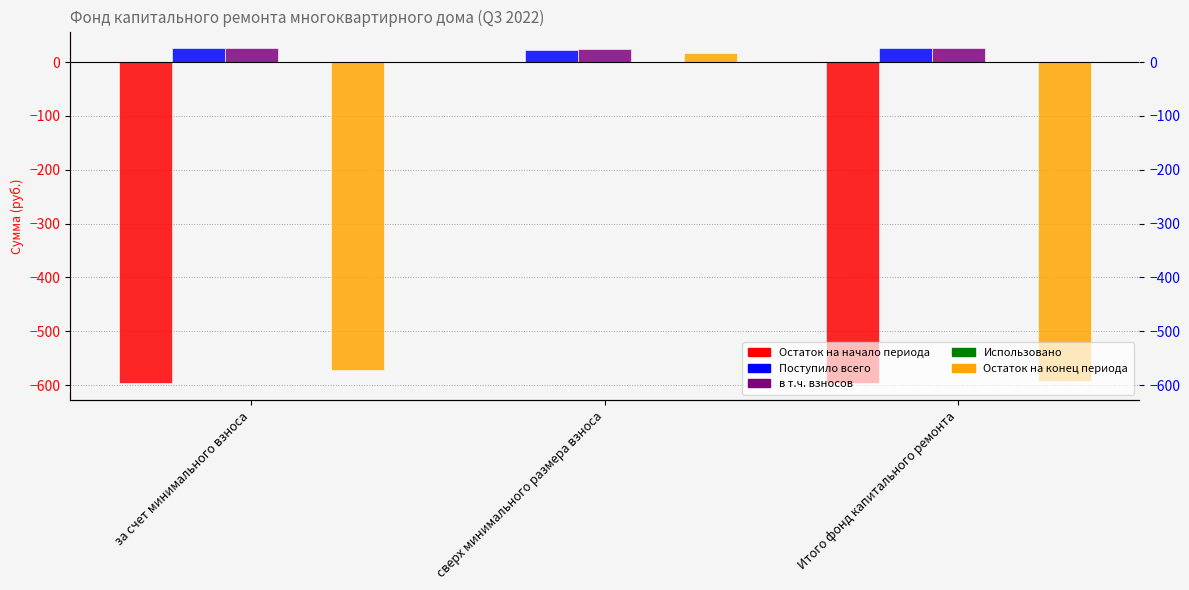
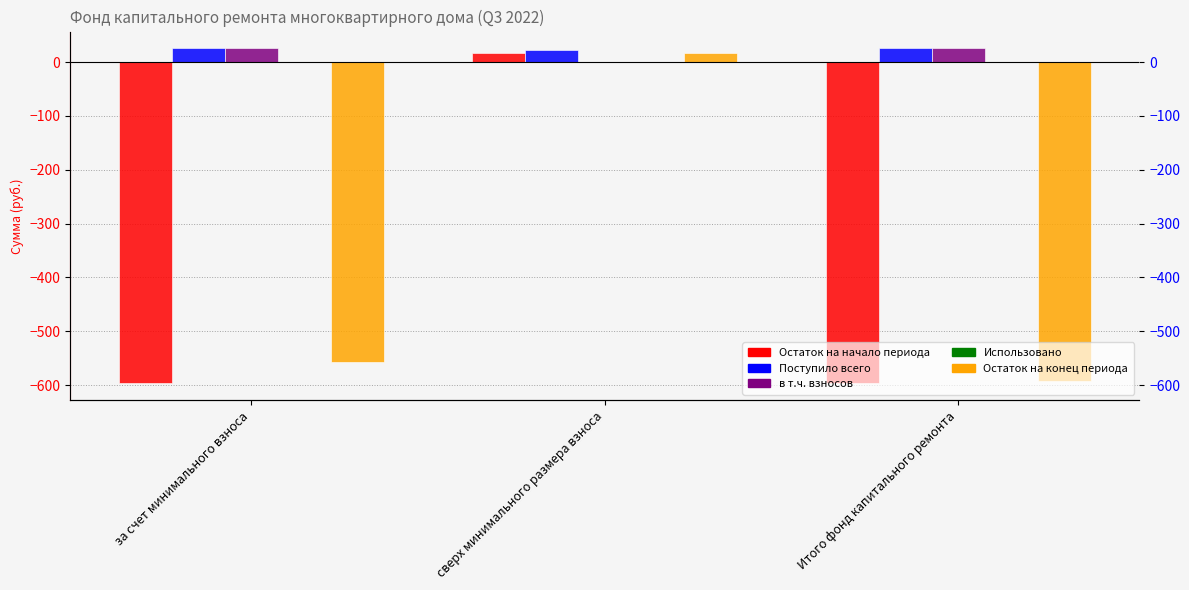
Остаток на конец периода, за счет минимального взноса: -570 -> -560
Остаток на начало периода, сверх минимального размера взноса: 0 -> 20
в т.ч. взносов, сверх минимального размера взноса: 20 -> 0
